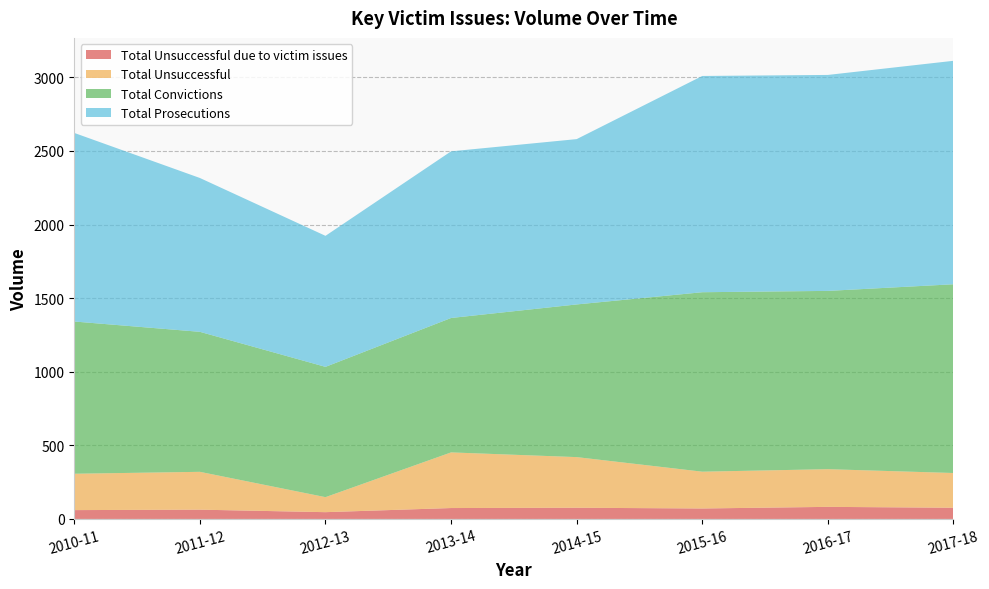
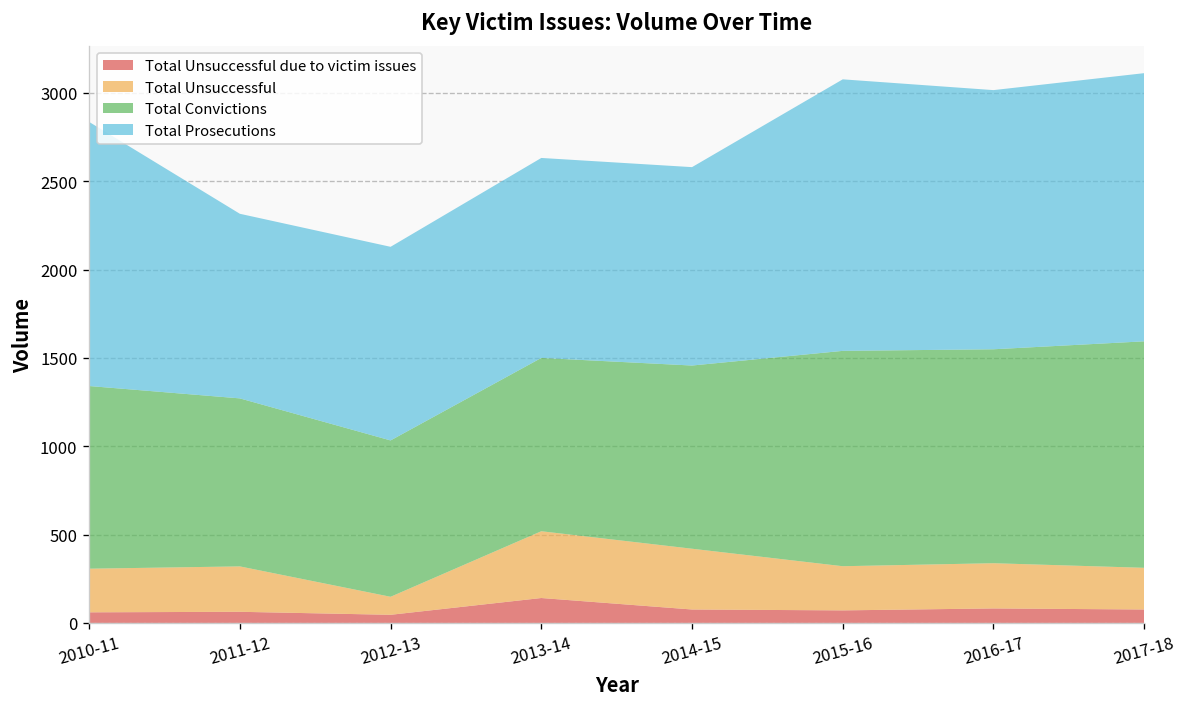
Total Prosecutions, 2010-11: 1280 -> 1500
Total Prosecutions, 2012-13: 890 -> 1100
Total Unsuccessful due to victim issues, 2013-14: 70 -> 140
Total Convictions, 2013-14: 910 -> 980
Total Prosecutions, 2015-16: 1470 -> 1540
